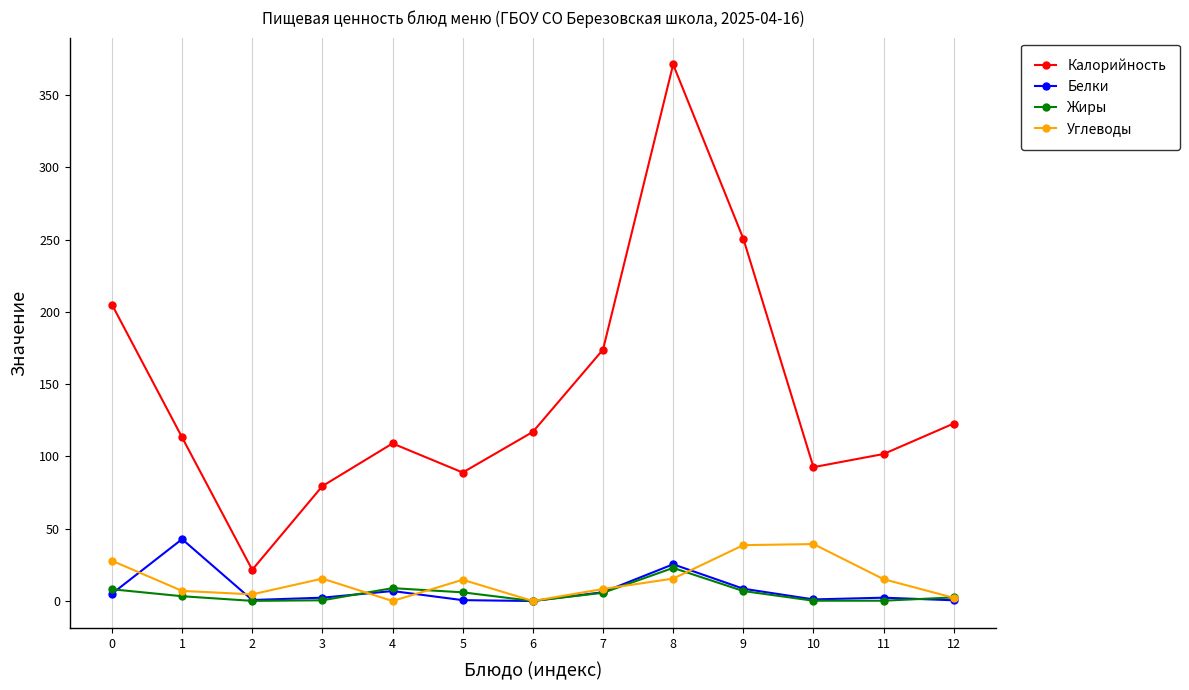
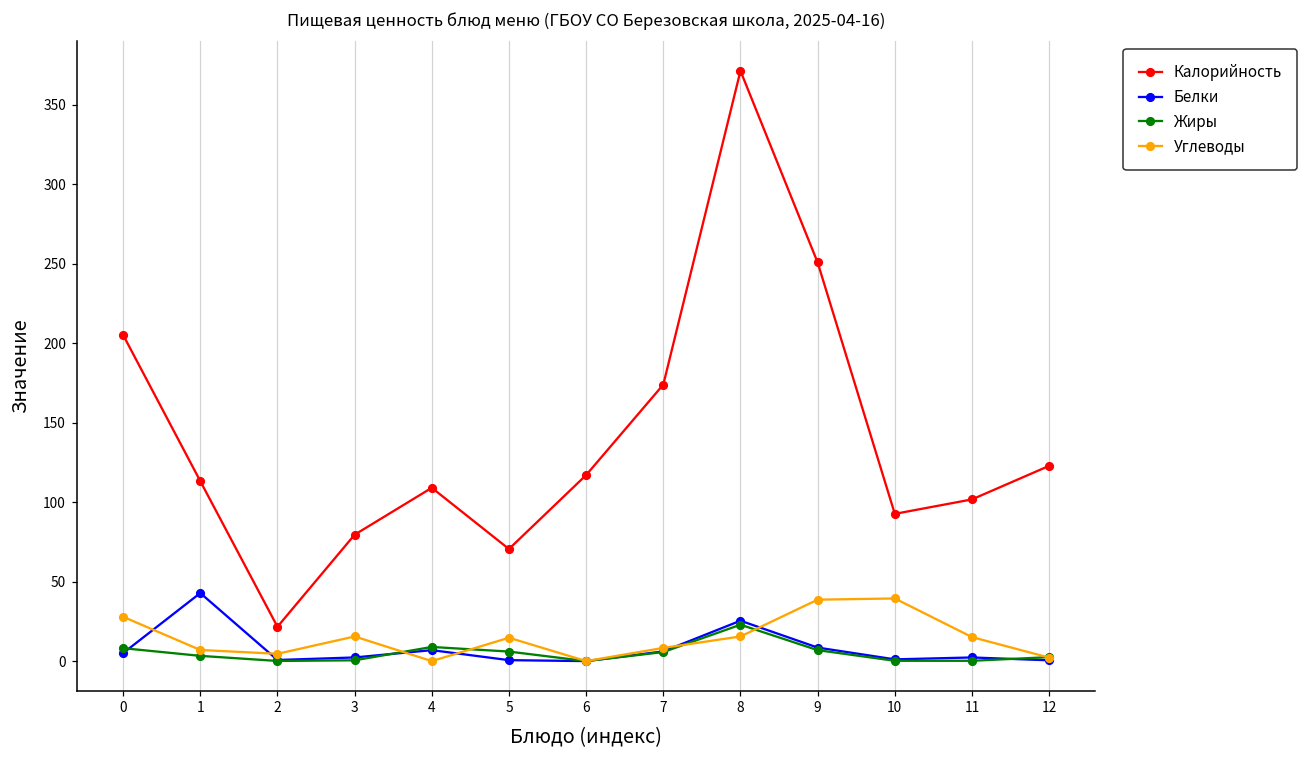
Калорийность, 5: 89 -> 71
